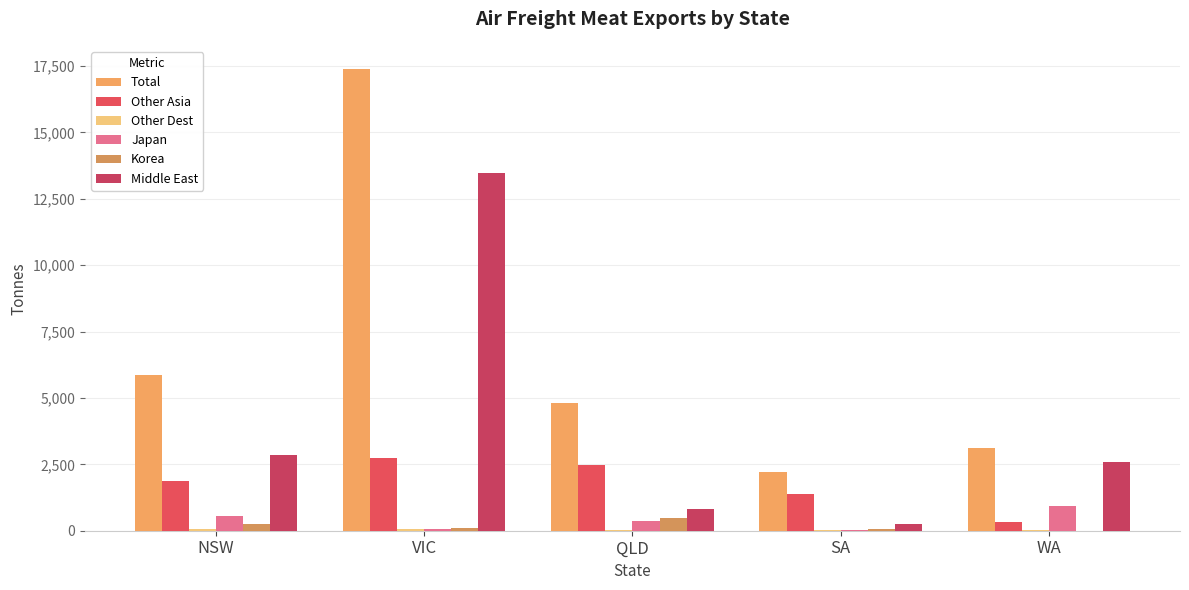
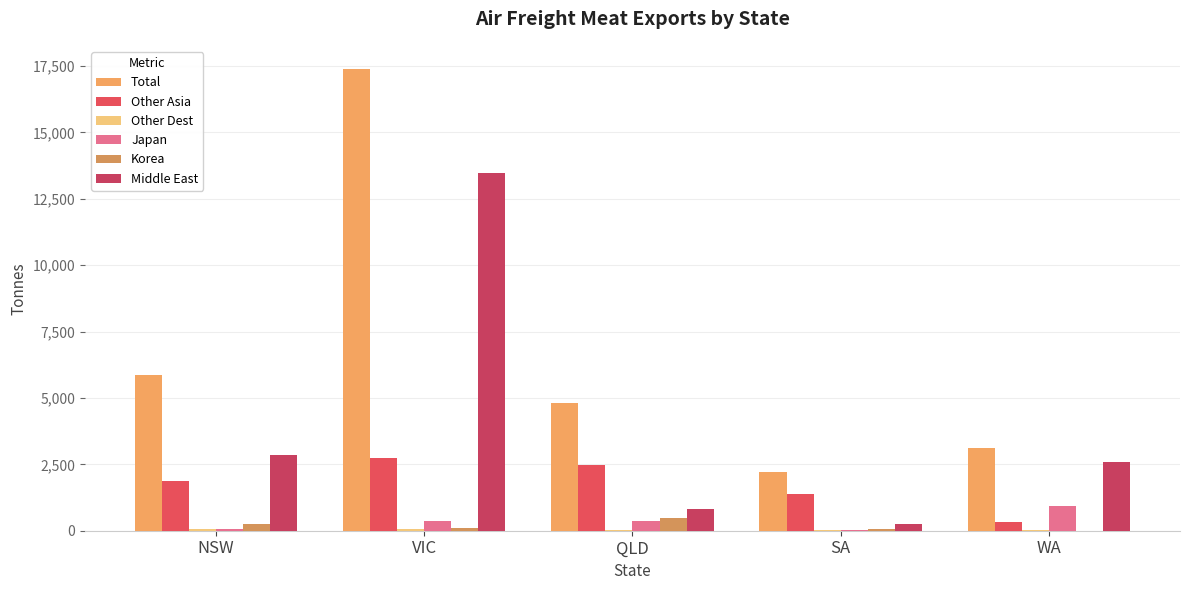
Japan, NSW: 600 -> 100
Japan, VIC: 100 -> 400
